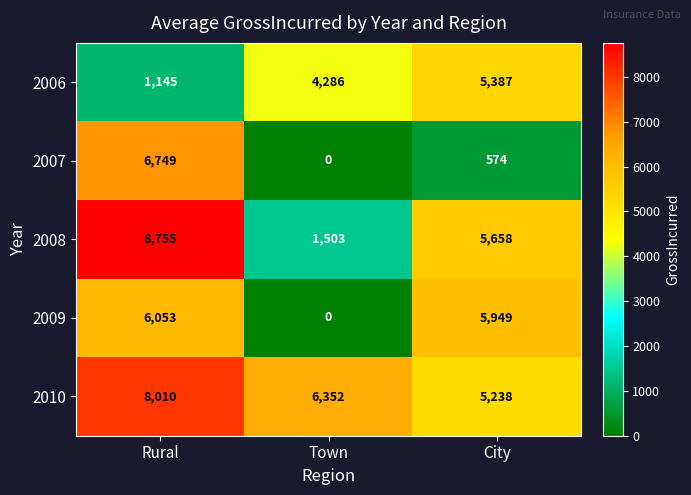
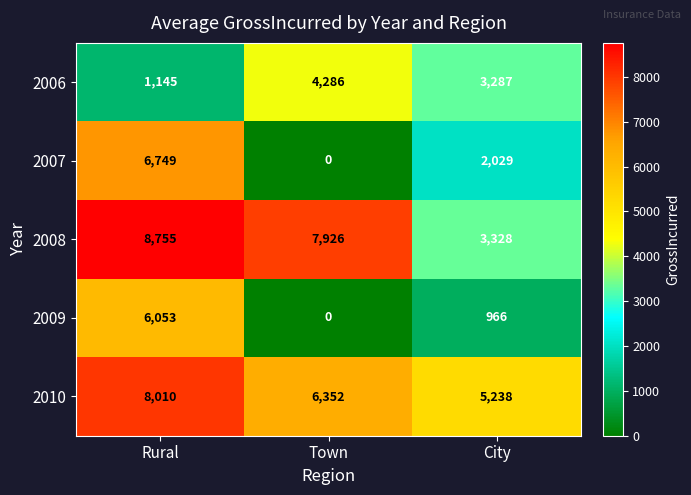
2006, City: 5,387 -> 3,287
2007, City: 574 -> 2,029
2008, Town: 1,503 -> 7,926
2008, City: 5,658 -> 3,328
2009, City: 5,949 -> 966
